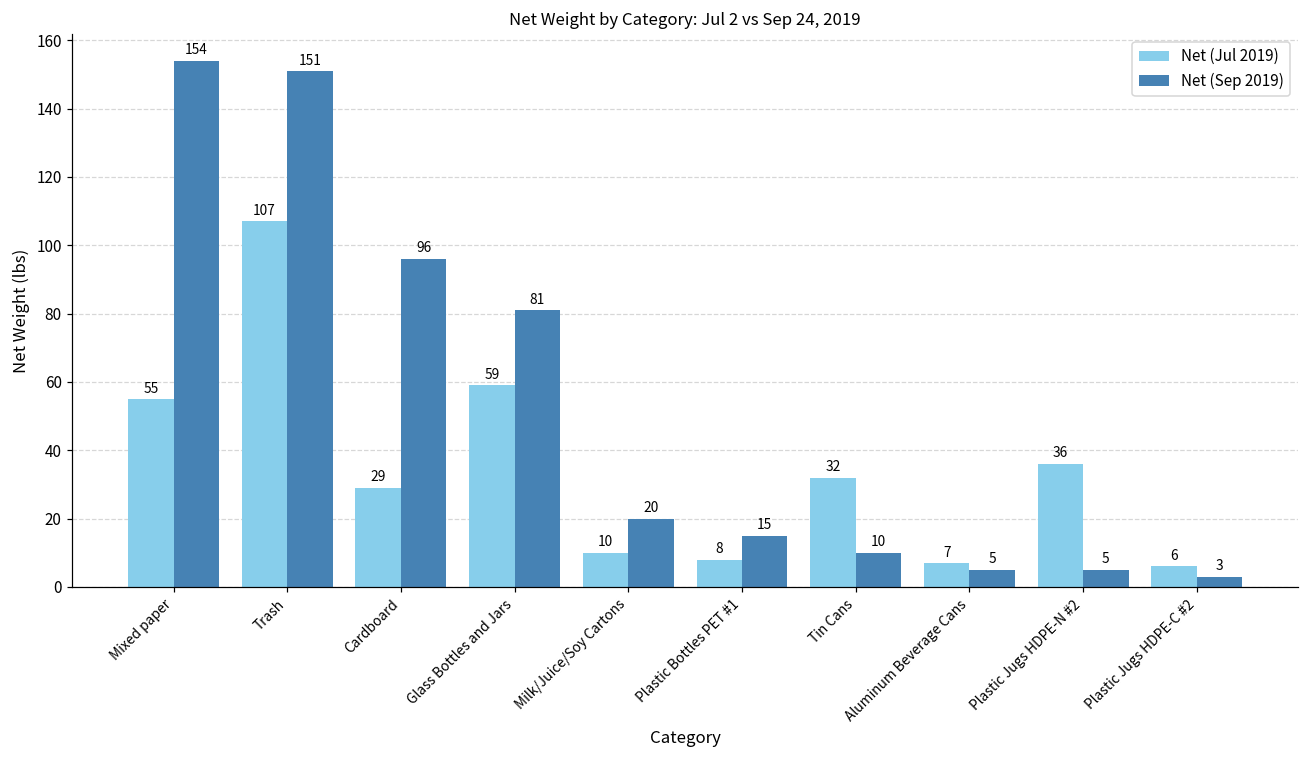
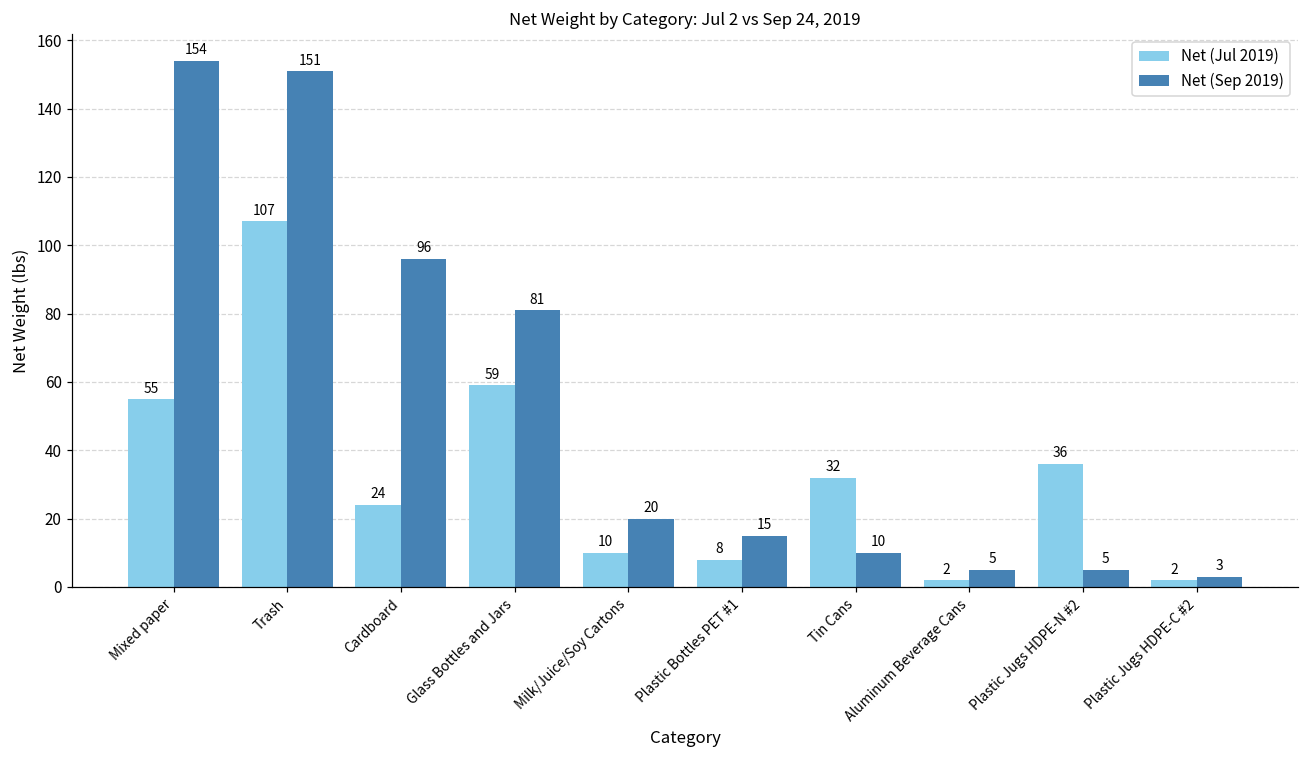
Net (Jul 2019), Cardboard: 29 -> 24
Net (Jul 2019), Aluminum Beverage Cans: 7 -> 2
Net (Jul 2019), Plastic Jugs HDPE-C #2: 6 -> 2
